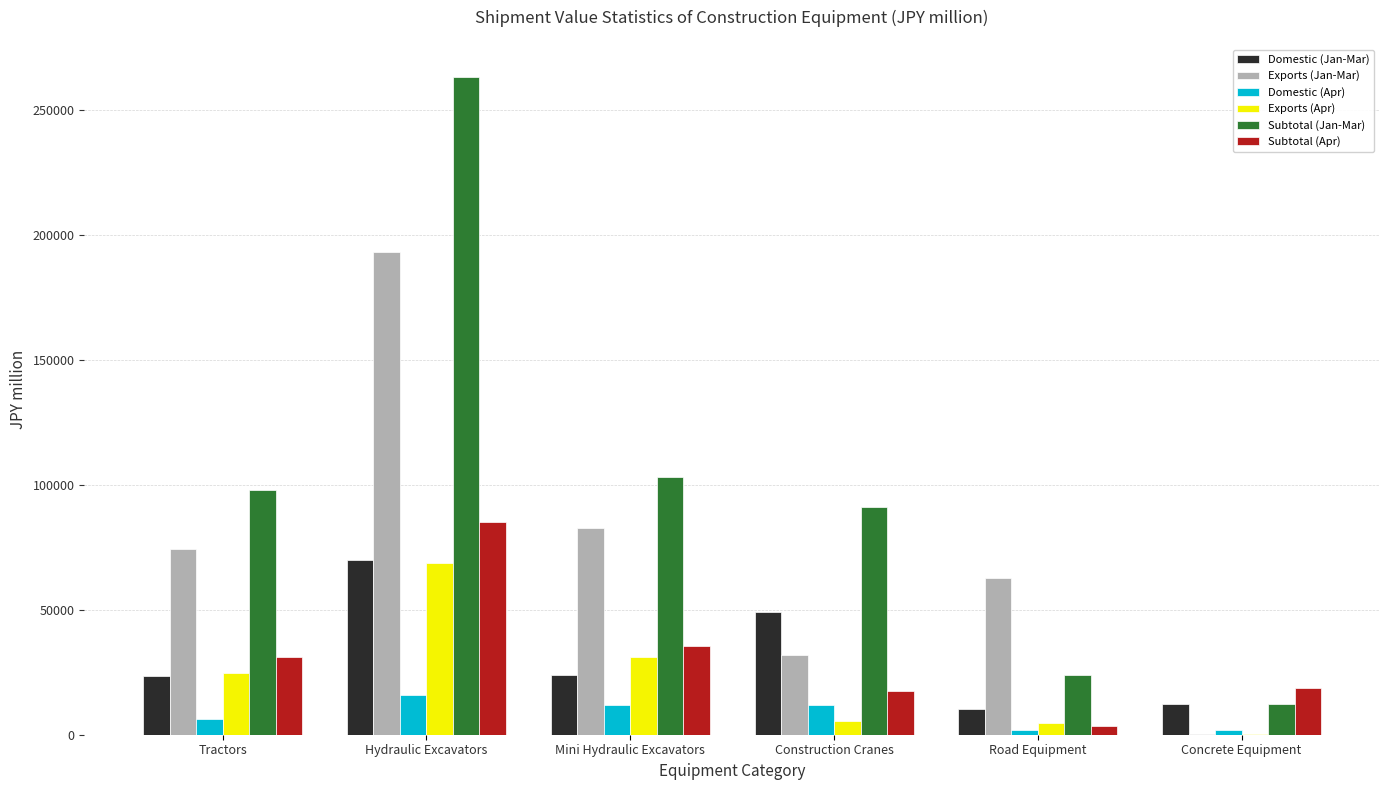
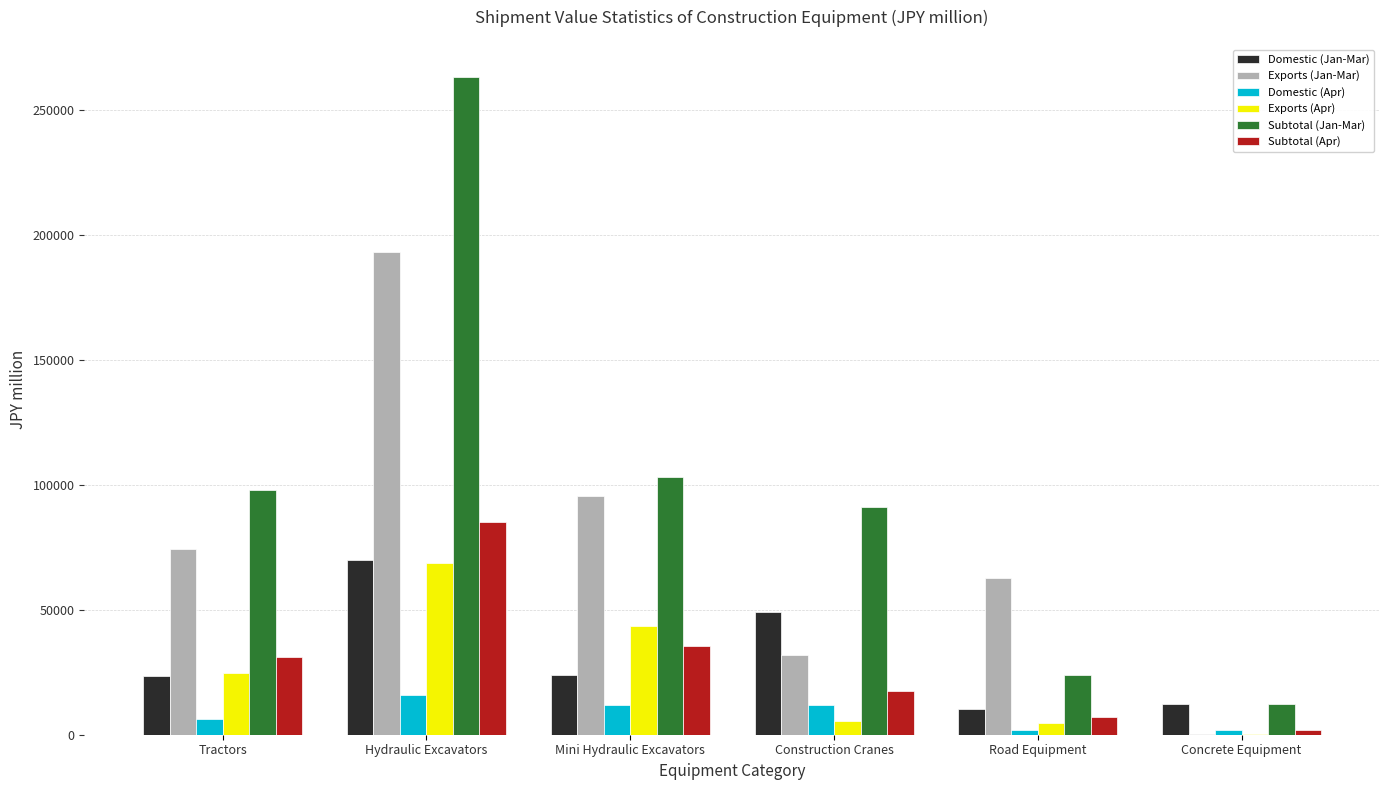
Exports (Jan-Mar), Mini Hydraulic Excavators: 83000 -> 96000
Exports (Apr), Mini Hydraulic Excavators: 31000 -> 44000
Subtotal (Apr), Road Equipment: 4000 -> 7000
Subtotal (Apr), Concrete Equipment: 19000 -> 2000
